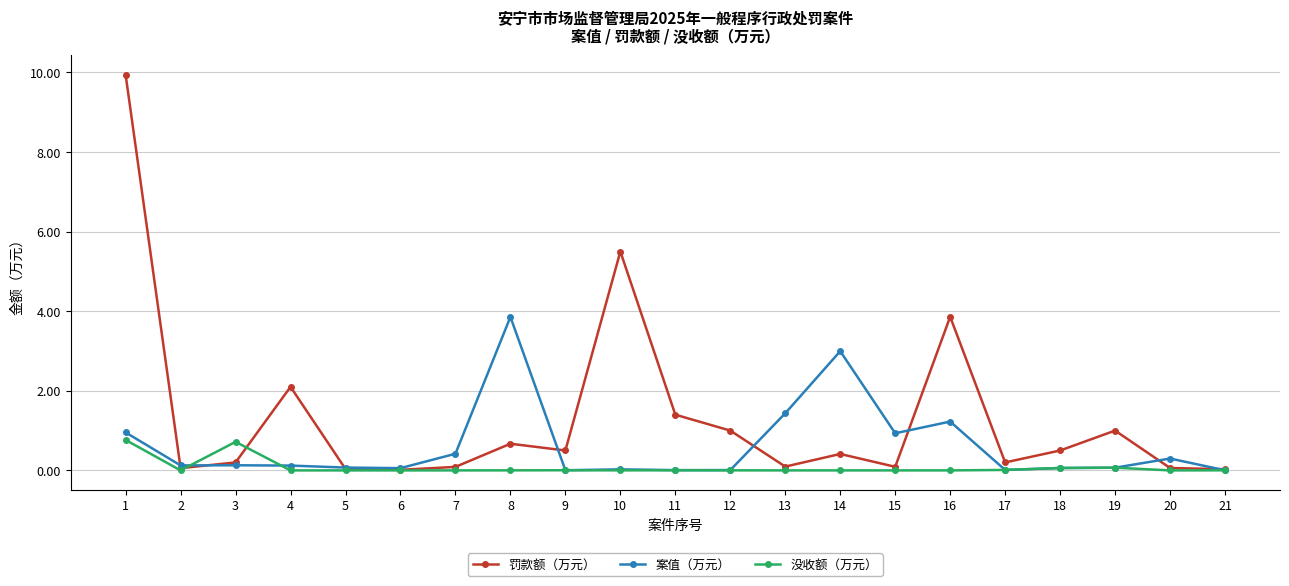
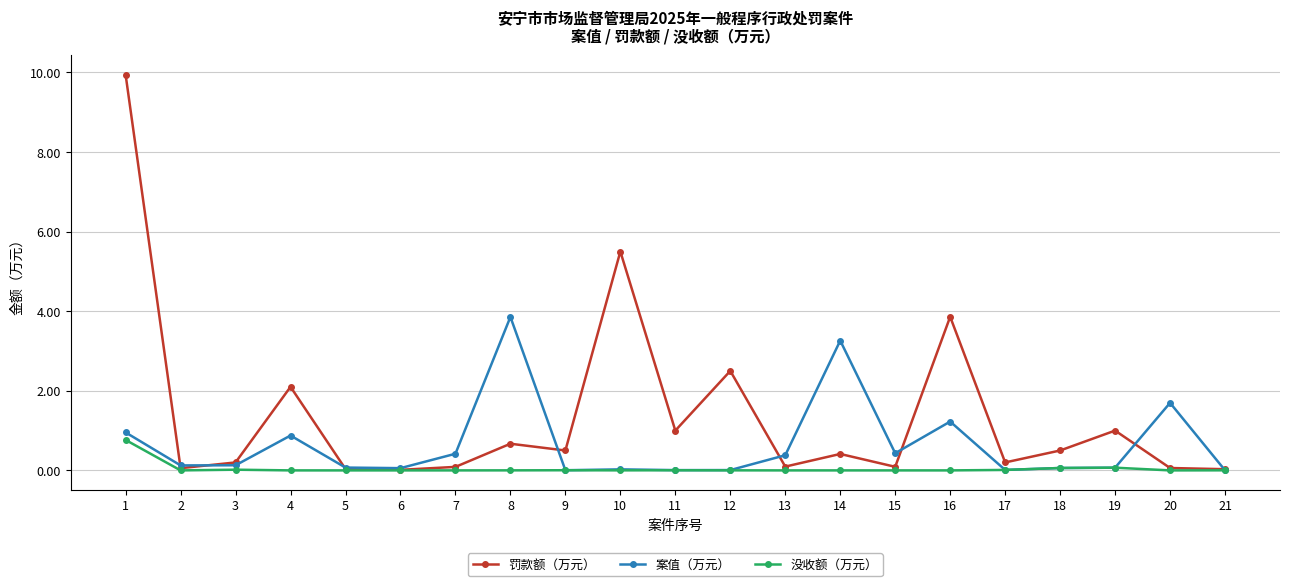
没收额（万元）, 3: 0.7 -> 0.0
案值（万元）, 4: 0.1 -> 0.9
罚款额（万元）, 11: 1.4 -> 1.0
罚款额（万元）, 12: 1.0 -> 2.5
案值（万元）, 13: 1.4 -> 0.4
案值（万元）, 14: 3.0 -> 3.3
案值（万元）, 15: 0.9 -> 0.4
案值（万元）, 20: 0.3 -> 1.7
